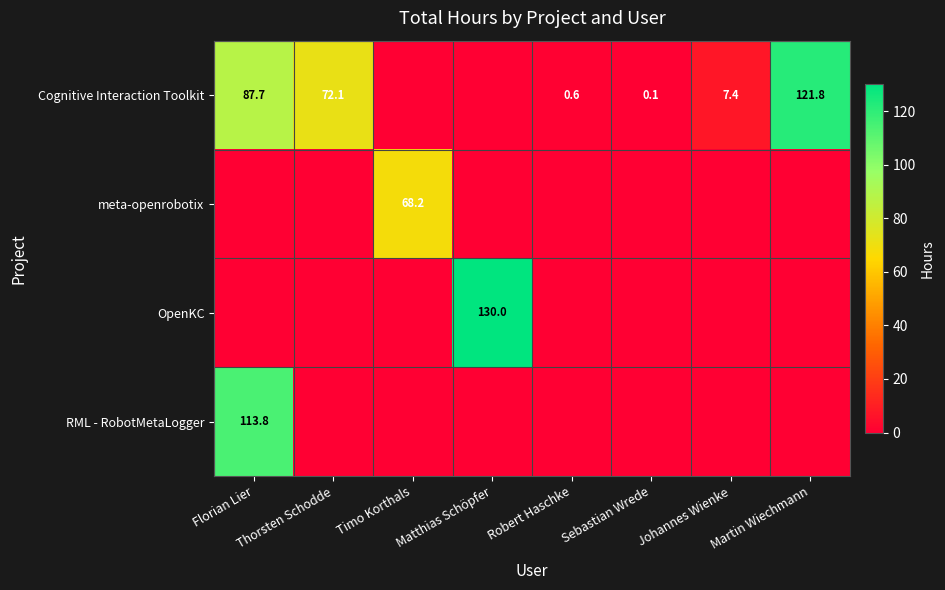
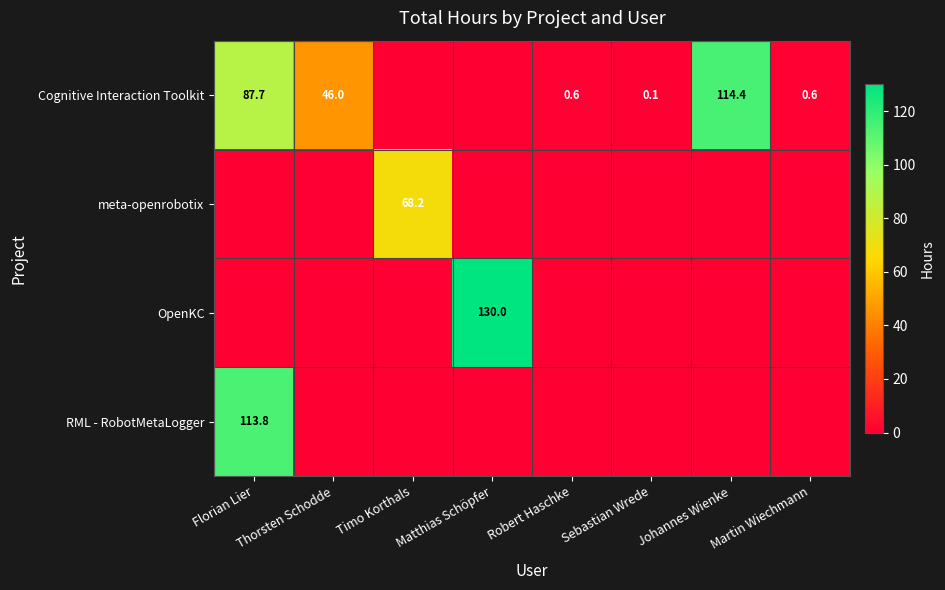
Cognitive Interaction Toolkit, Thorsten Schodde: 72.1 -> 46.0
Cognitive Interaction Toolkit, Johannes Wienke: 7.4 -> 114.4
Cognitive Interaction Toolkit, Martin Wiechmann: 121.8 -> 0.6
